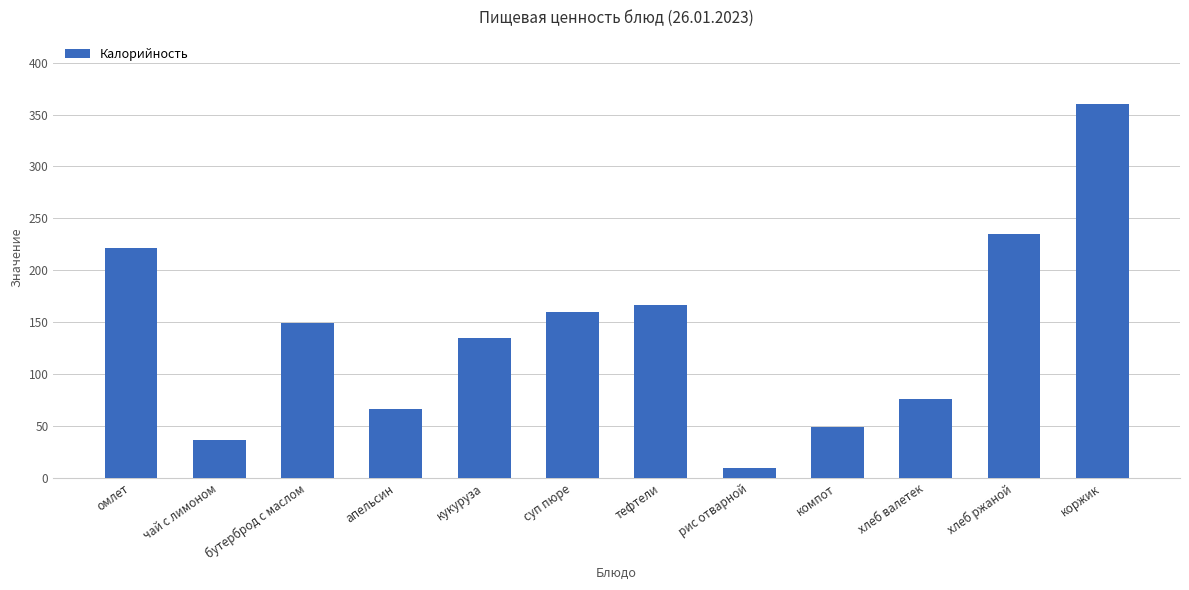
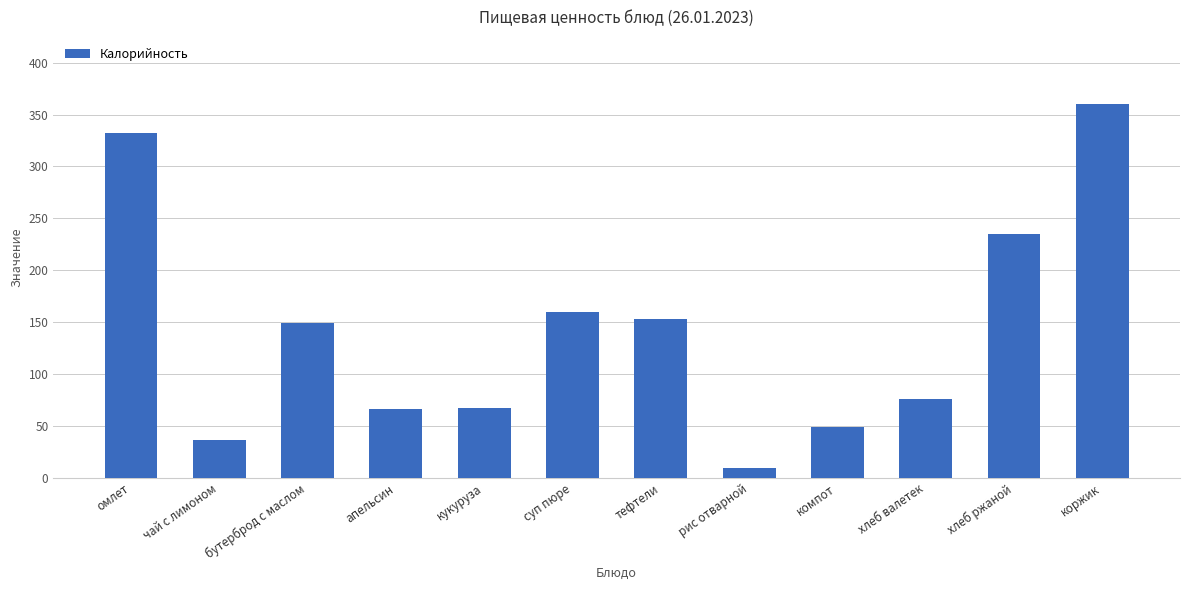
омлет: 221 -> 332
кукуруза: 135 -> 67
тефтели: 167 -> 153
